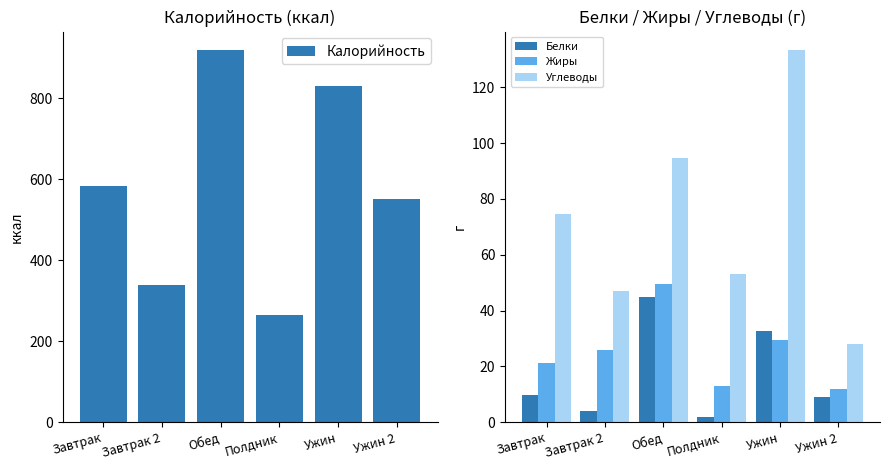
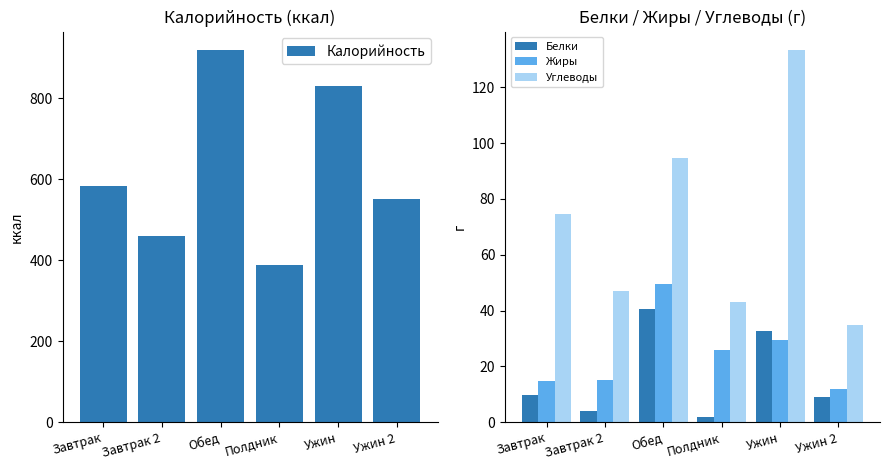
Калорийность (ккал), Завтрак 2: 340 -> 460
Калорийность (ккал), Полдник: 270 -> 390
Белки / Жиры / Углеводы (г), Жиры, Завтрак: 21 -> 15
Белки / Жиры / Углеводы (г), Жиры, Завтрак 2: 26 -> 15
Белки / Жиры / Углеводы (г), Белки, Обед: 45 -> 41
Белки / Жиры / Углеводы (г), Жиры, Полдник: 13 -> 26
Белки / Жиры / Углеводы (г), Углеводы, Полдник: 53 -> 43
Белки / Жиры / Углеводы (г), Углеводы, Ужин 2: 28 -> 35
